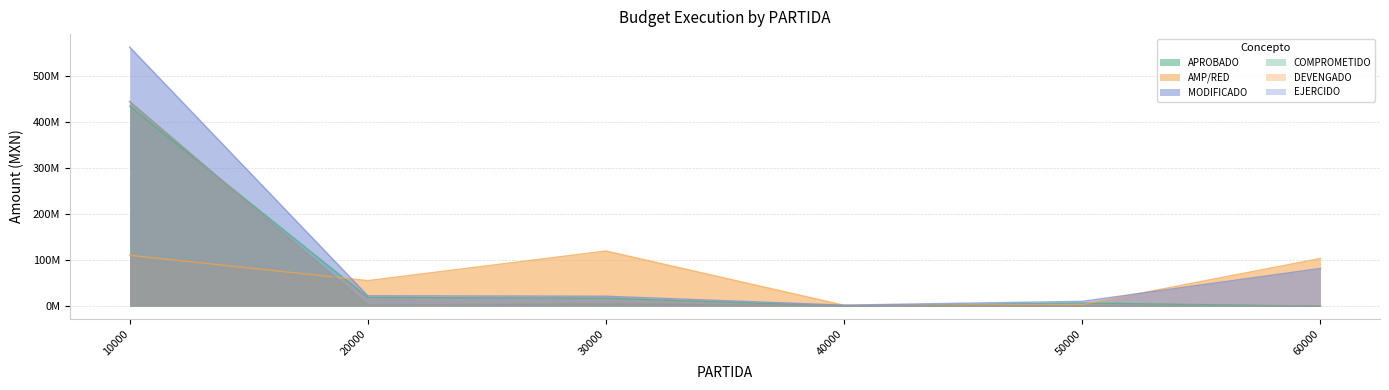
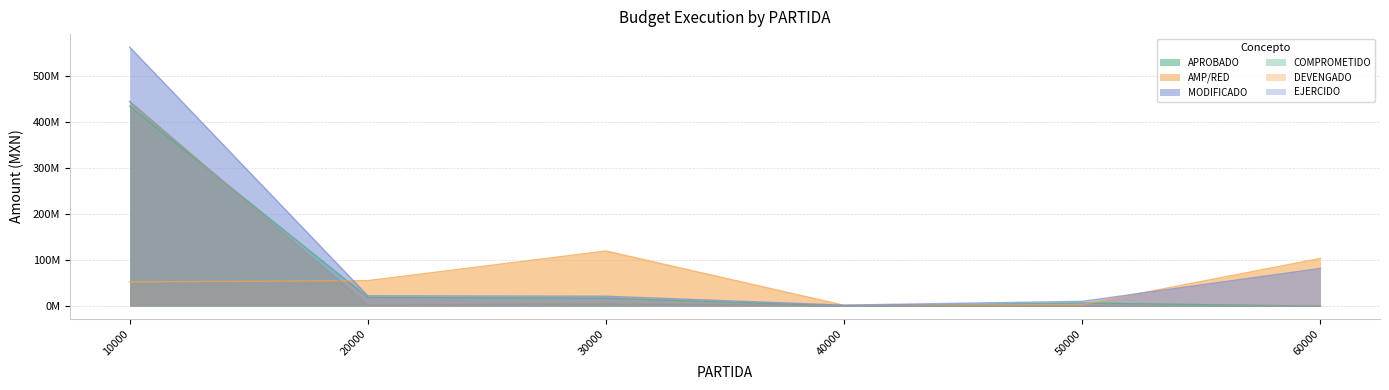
AMP/RED, 10000: 110000000 -> 50000000
